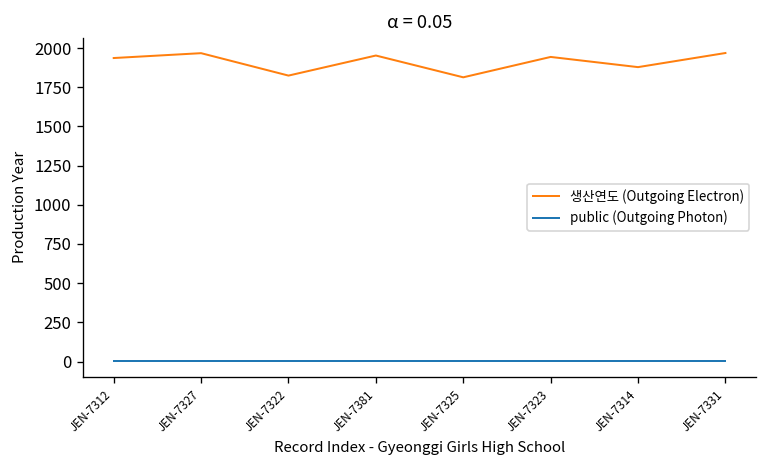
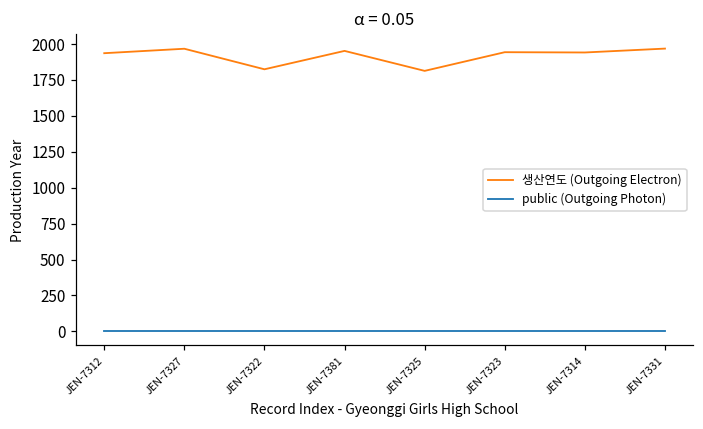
생산연도 (Outgoing Electron), JEN-7314: 1880 -> 1940
